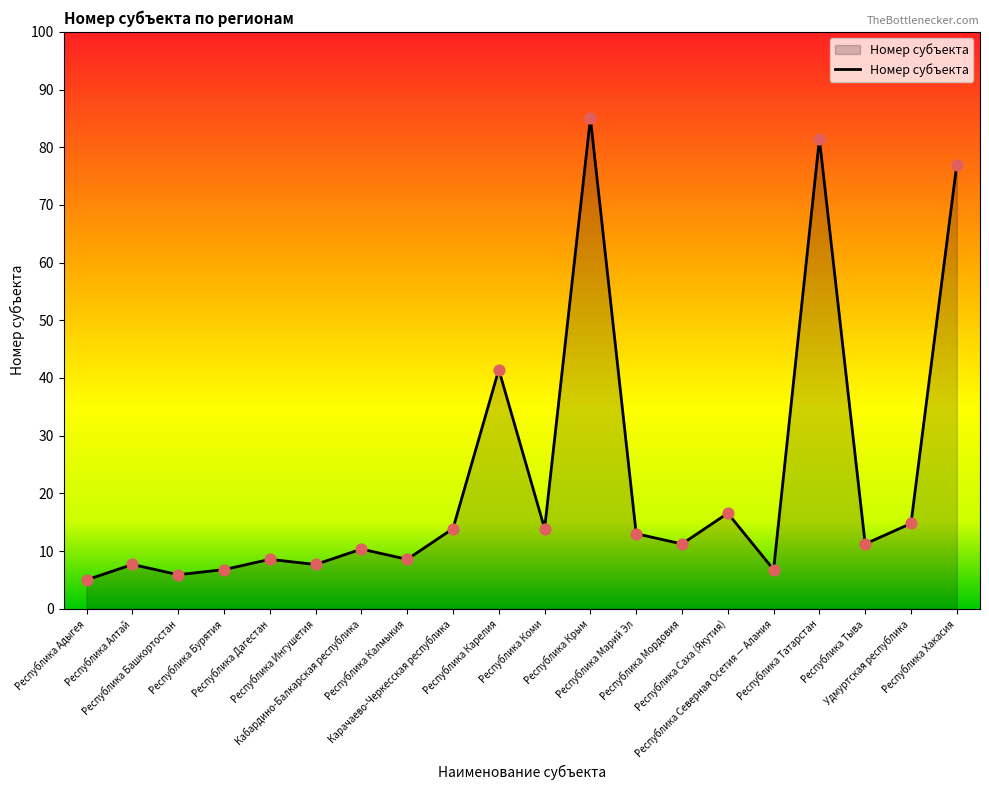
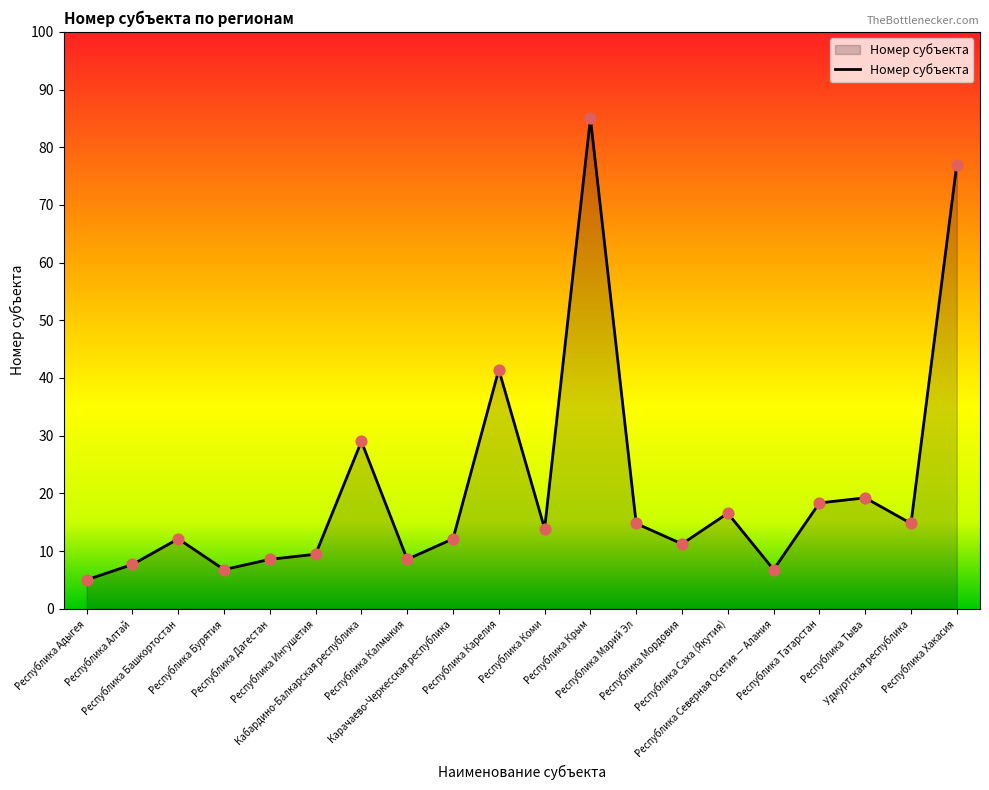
Республика Башкортостан: 6 -> 12
Республика Ингушетия: 8 -> 9
Кабардино-Балкарская республика: 10 -> 29
Карачаево-Черкесская республика: 14 -> 12
Республика Марий Эл: 13 -> 15
Республика Татарстан: 81 -> 18
Республика Тыва: 11 -> 19
